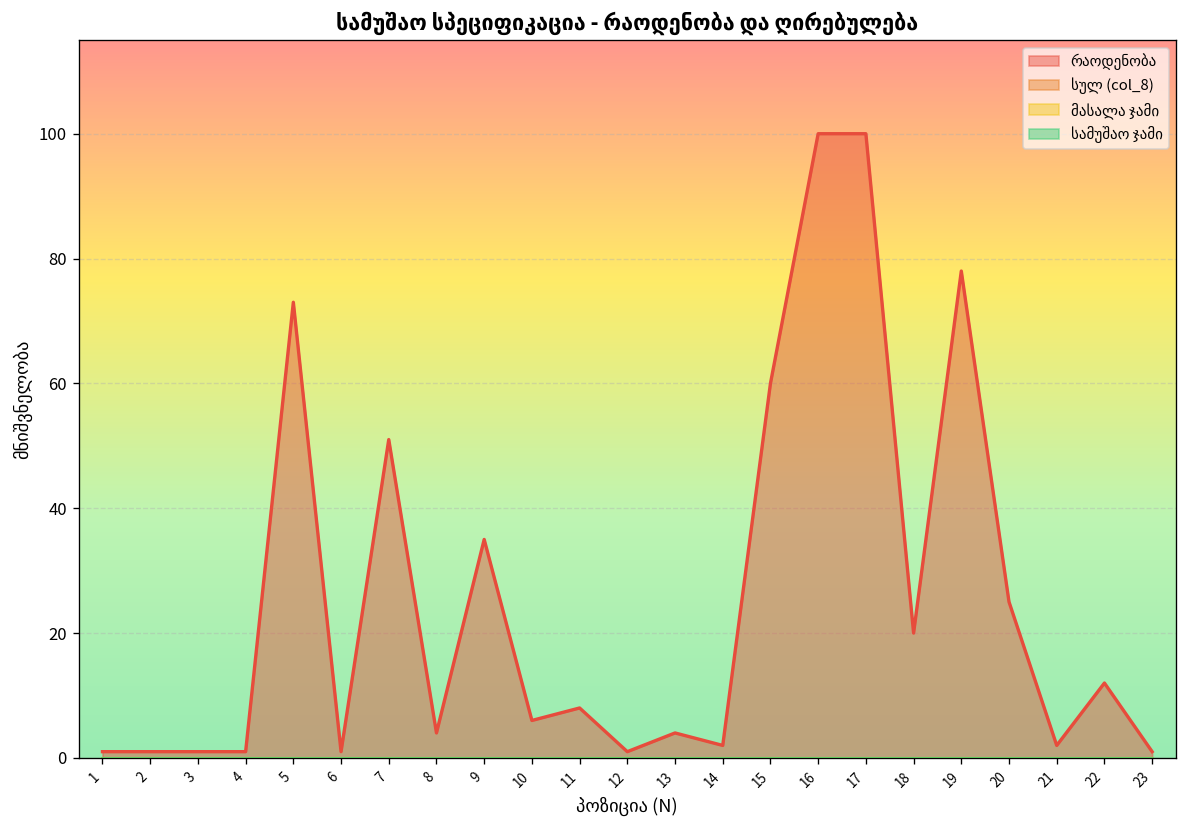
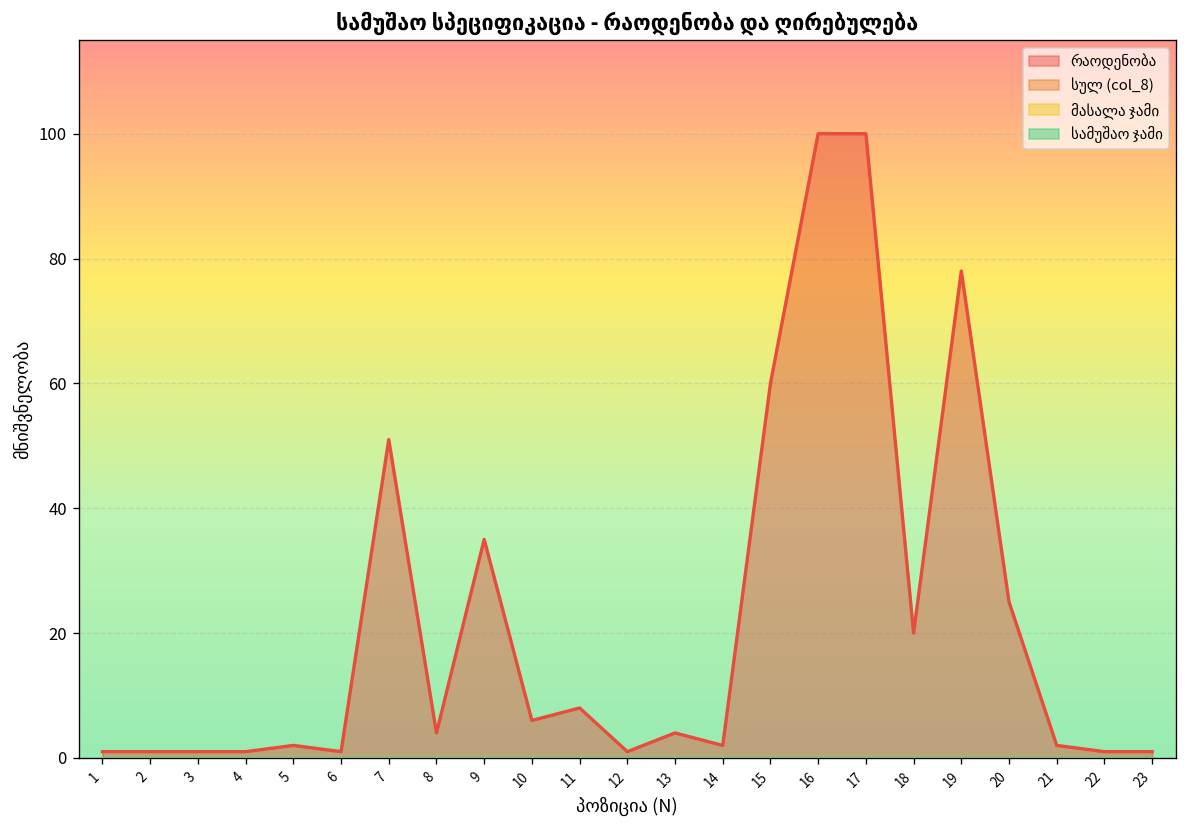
რაოდენობა, 5: 73 -> 2
რაოდენობა, 22: 12 -> 1
